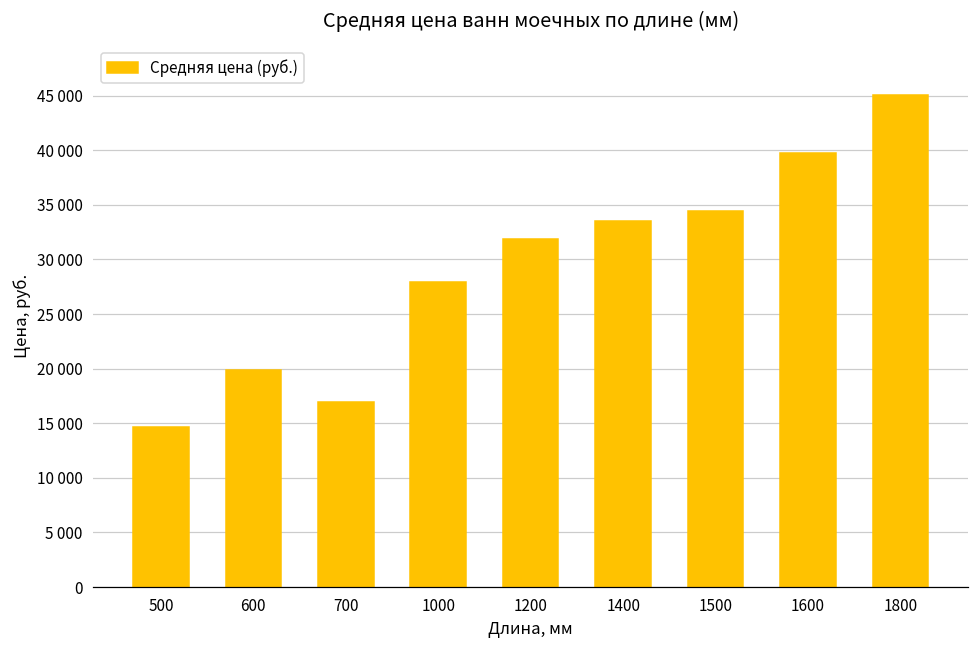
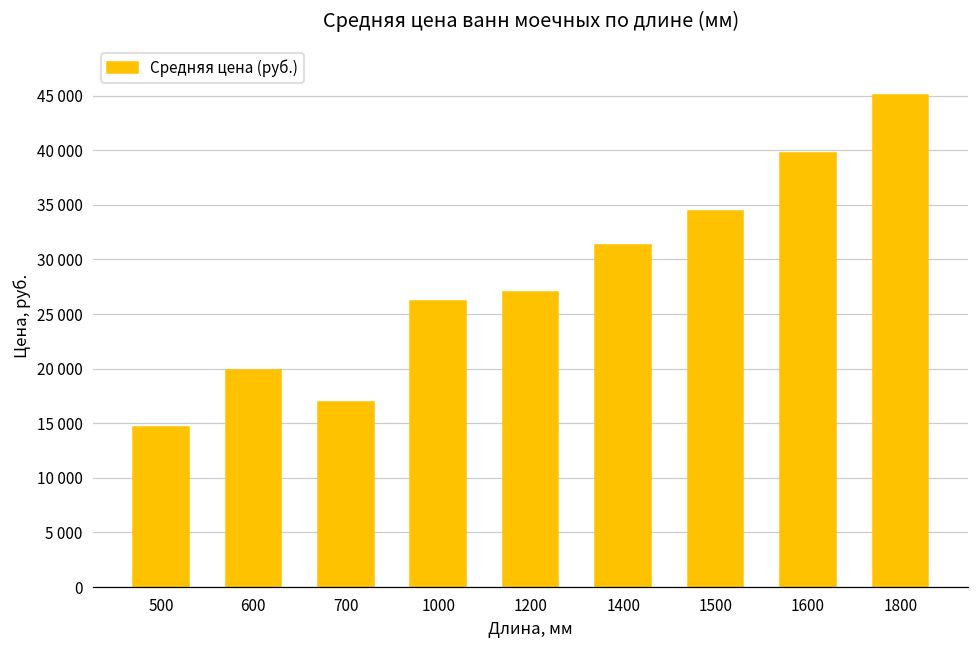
1000: 28000 -> 26000
1200: 32000 -> 27000
1400: 34000 -> 31000
